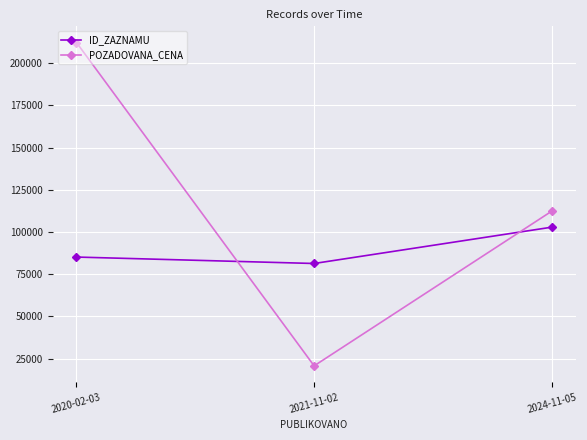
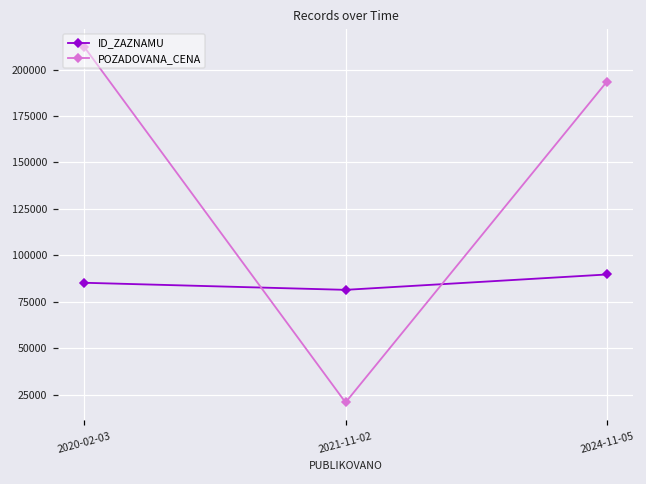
ID_ZAZNAMU, 2024-11-05: 103000 -> 90000
POZADOVANA_CENA, 2024-11-05: 112000 -> 193000
